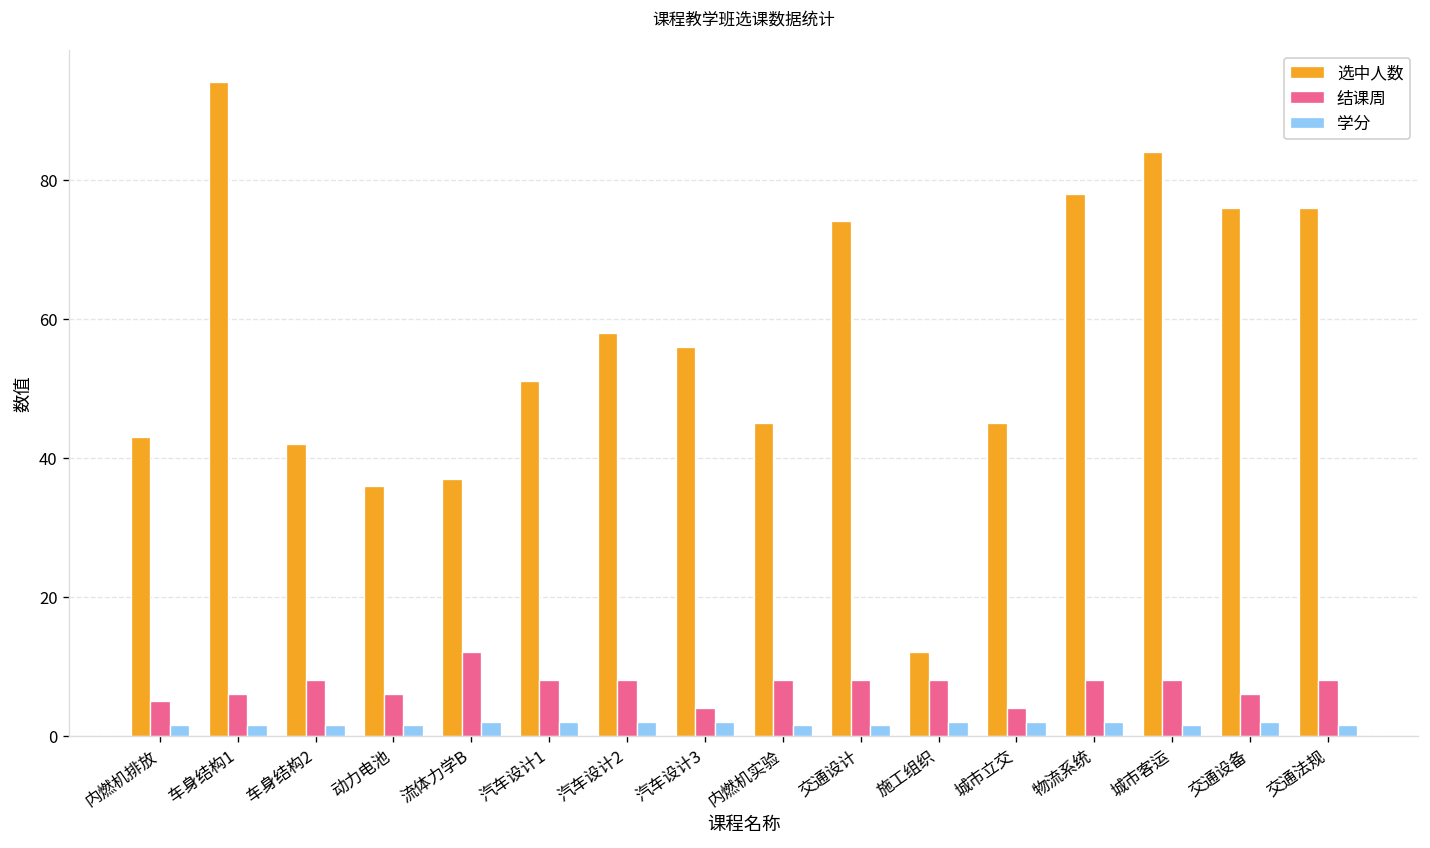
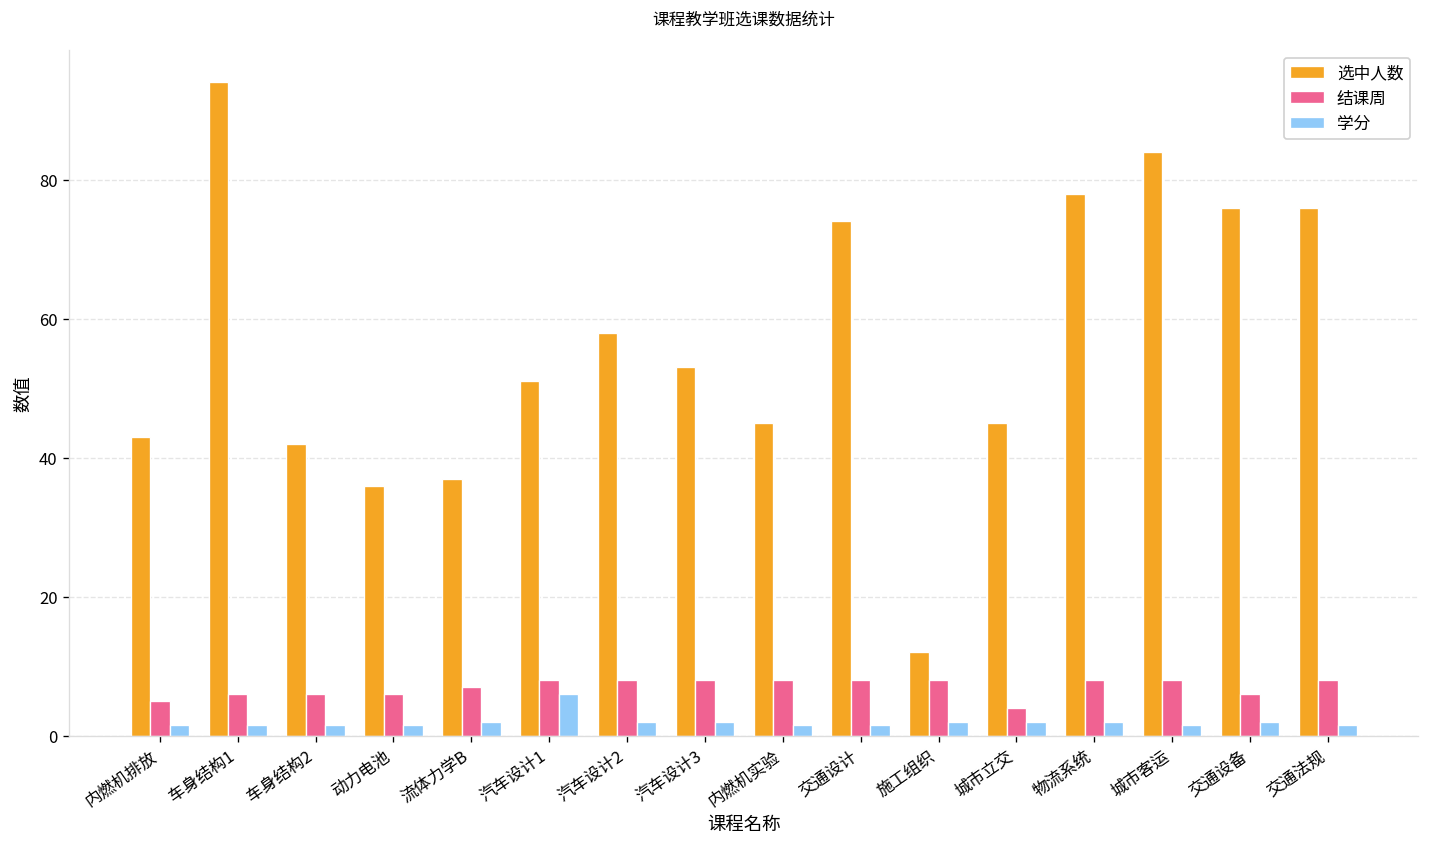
结课周, 车身结构2: 8 -> 6
结课周, 流体力学B: 12 -> 7
学分, 汽车设计1: 2 -> 6
选中人数, 汽车设计3: 56 -> 53
结课周, 汽车设计3: 4 -> 8
